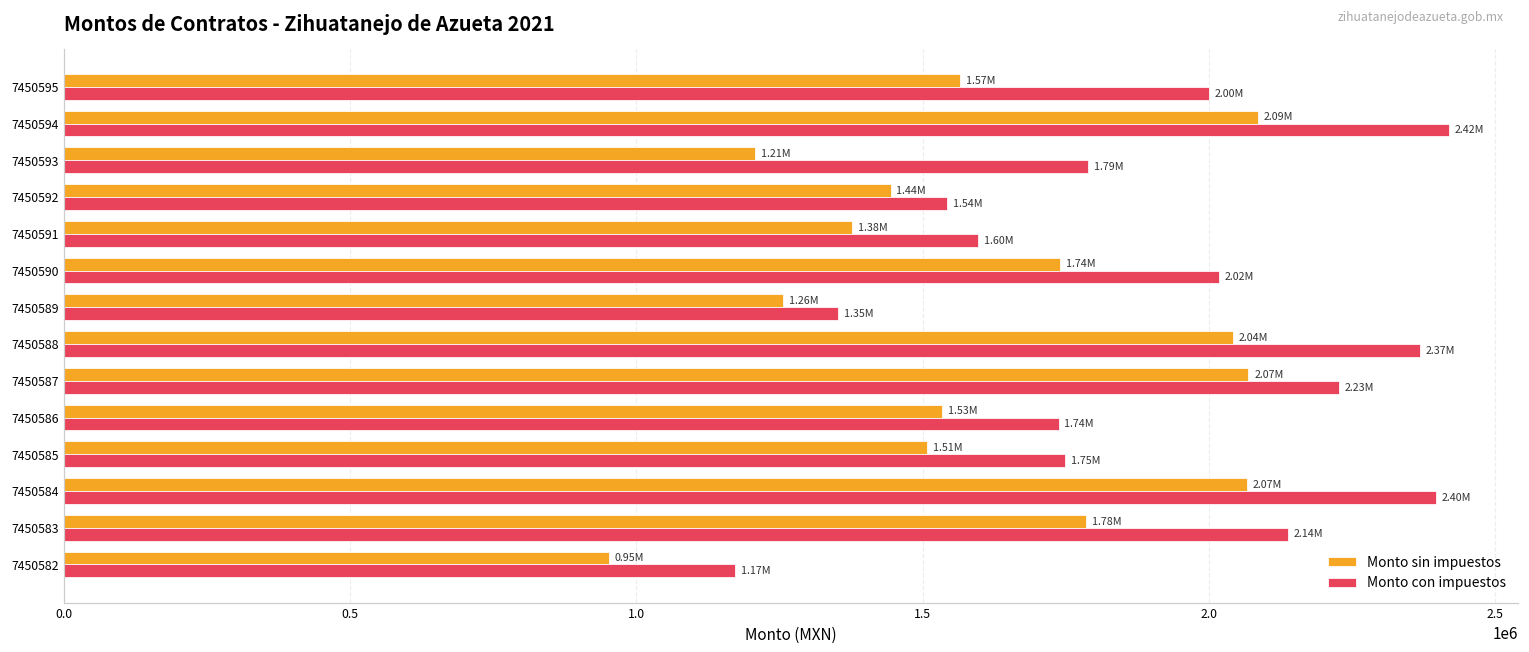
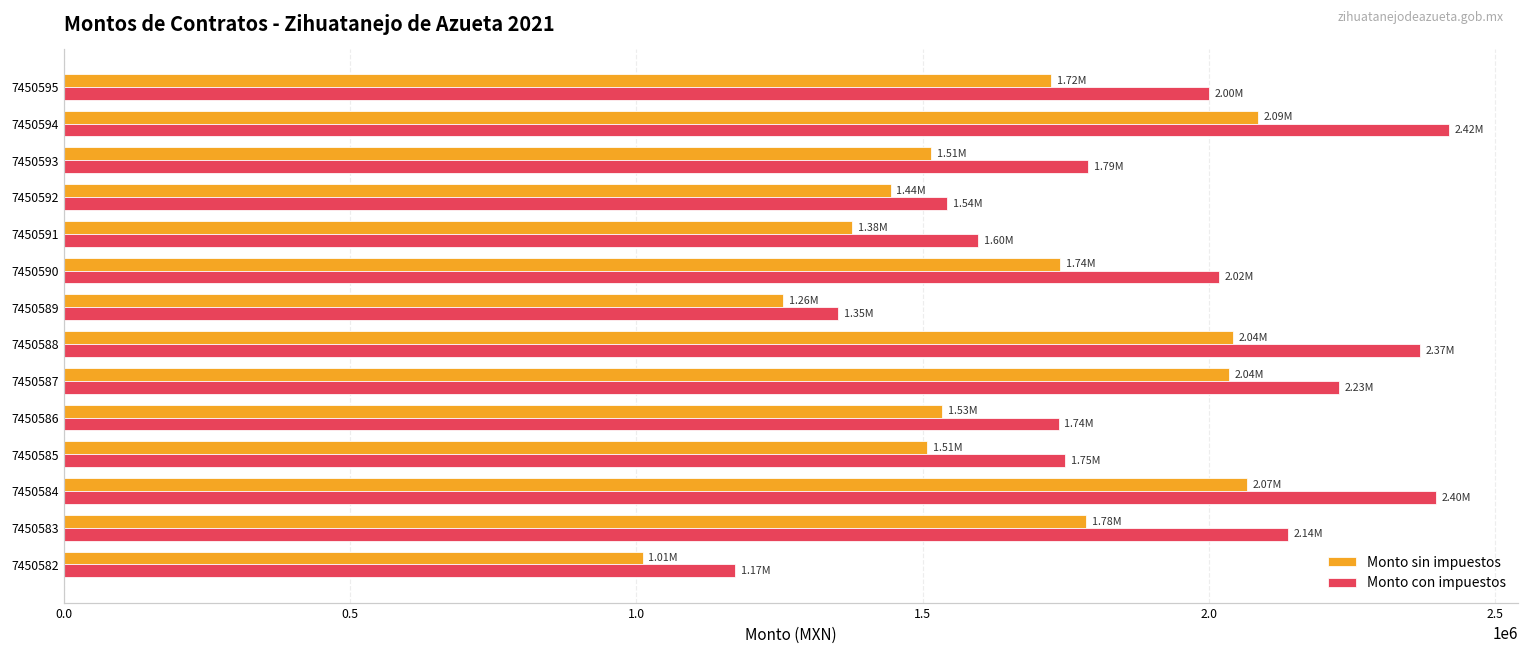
Monto sin impuestos, 7450595: 1.57M -> 1.72M
Monto sin impuestos, 7450593: 1.21M -> 1.51M
Monto sin impuestos, 7450587: 2.07M -> 2.04M
Monto sin impuestos, 7450582: 0.95M -> 1.01M
